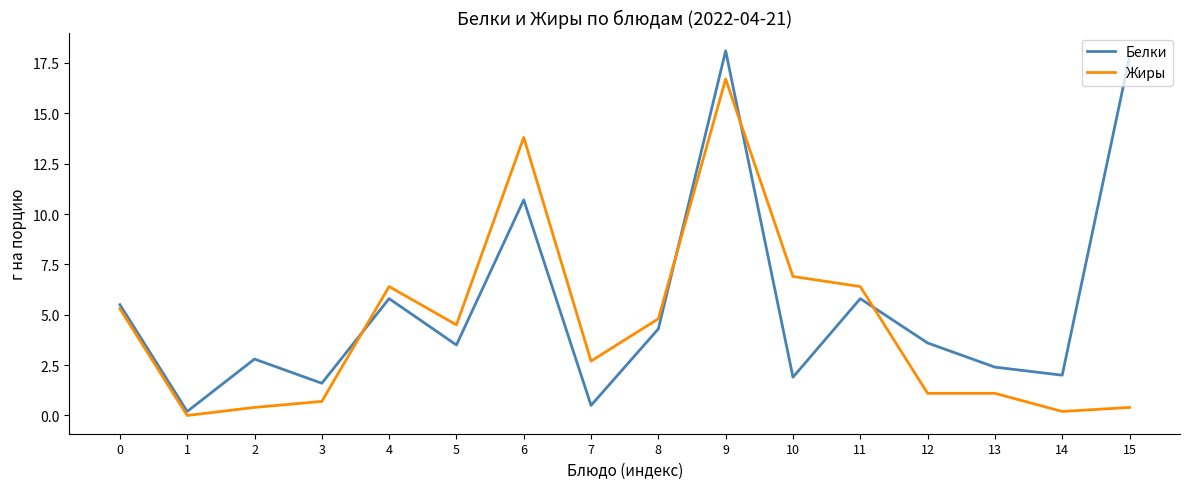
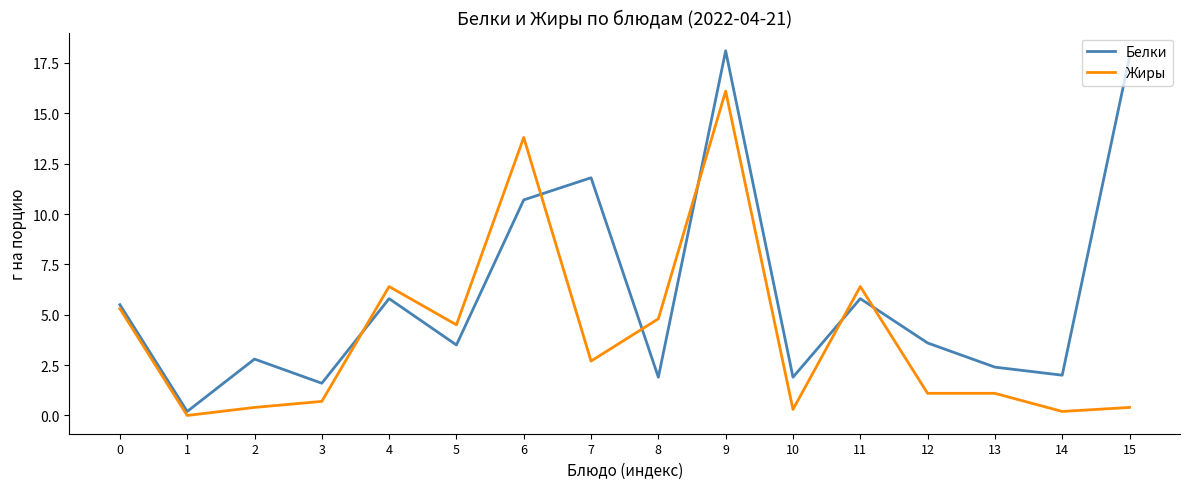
Белки, 7: 0.5 -> 11.8
Белки, 8: 4.3 -> 1.9
Жиры, 9: 16.7 -> 16.1
Жиры, 10: 6.9 -> 0.3
